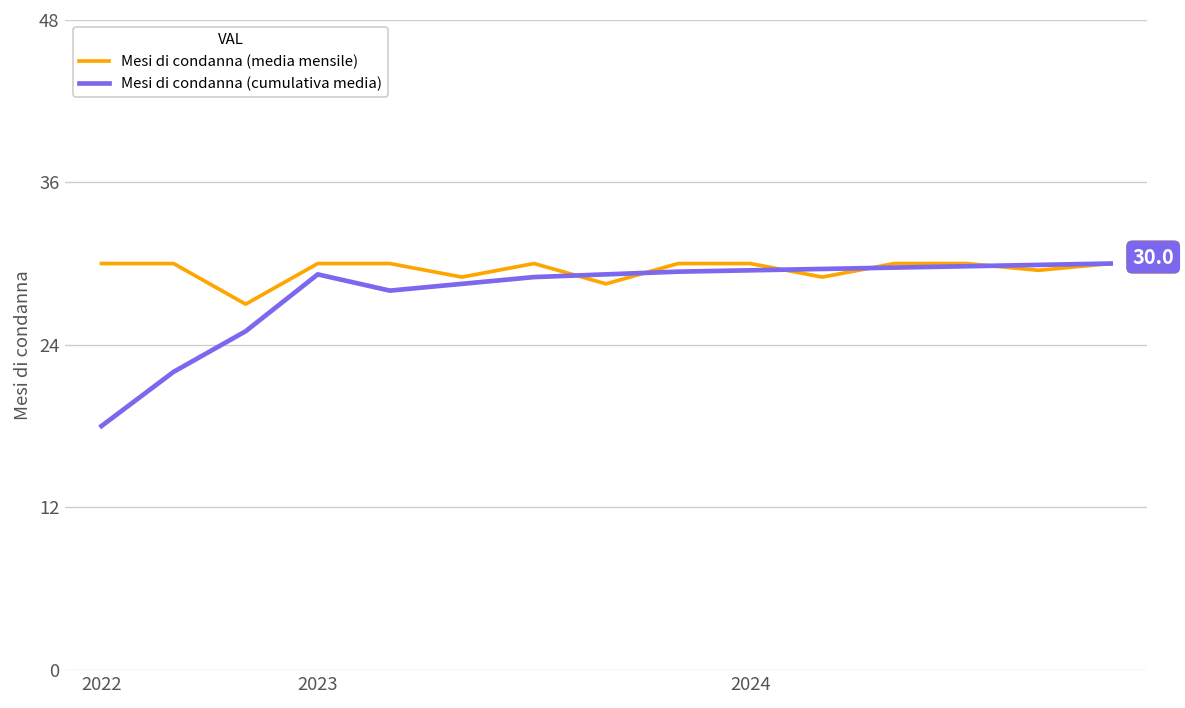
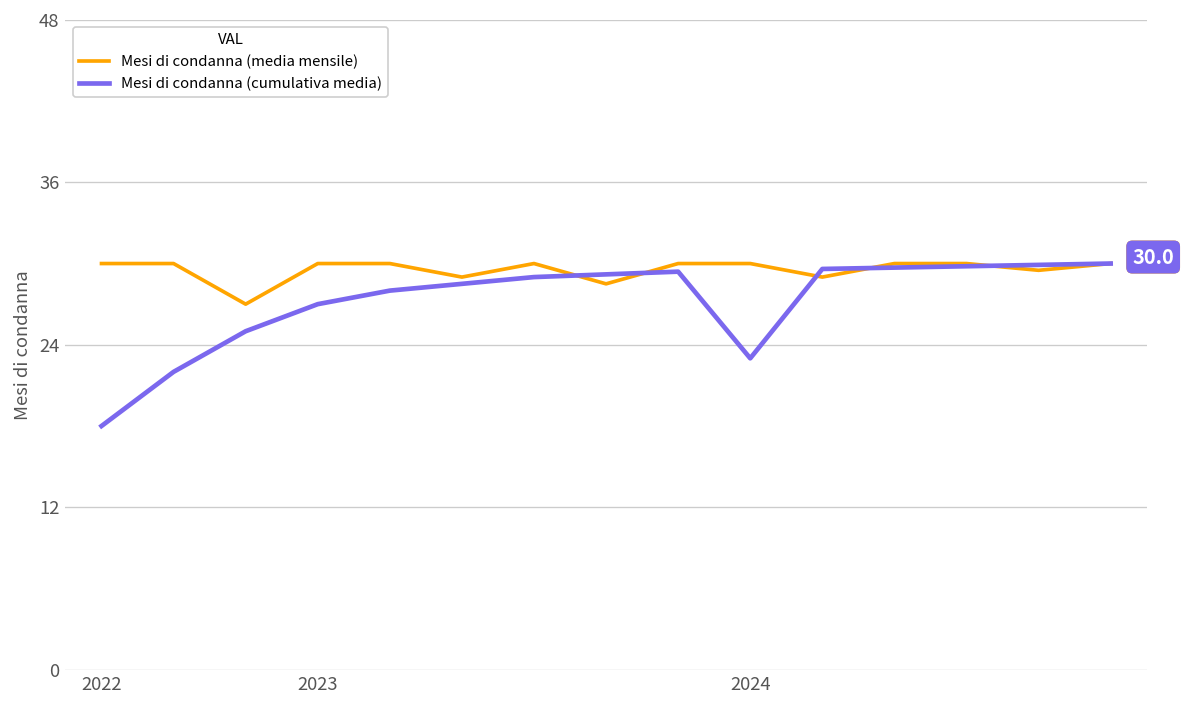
Mesi di condanna (cumulativa media), 2023: 29.2 -> 27.0
Mesi di condanna (cumulativa media), 2024: 29.5 -> 23.0
